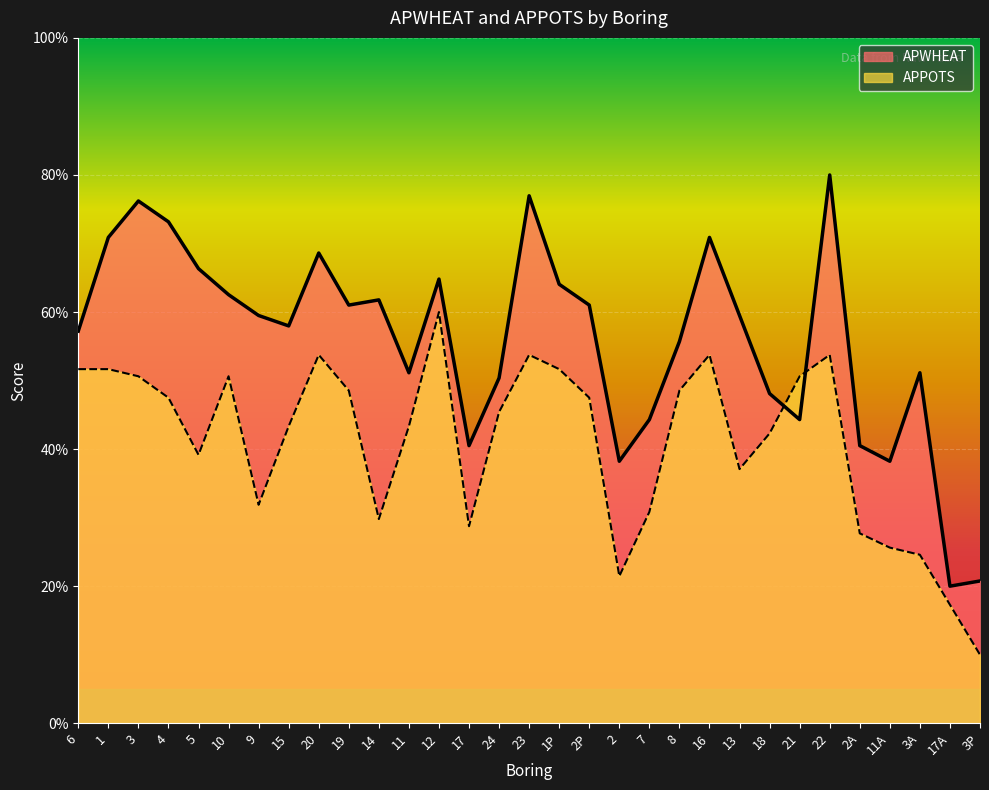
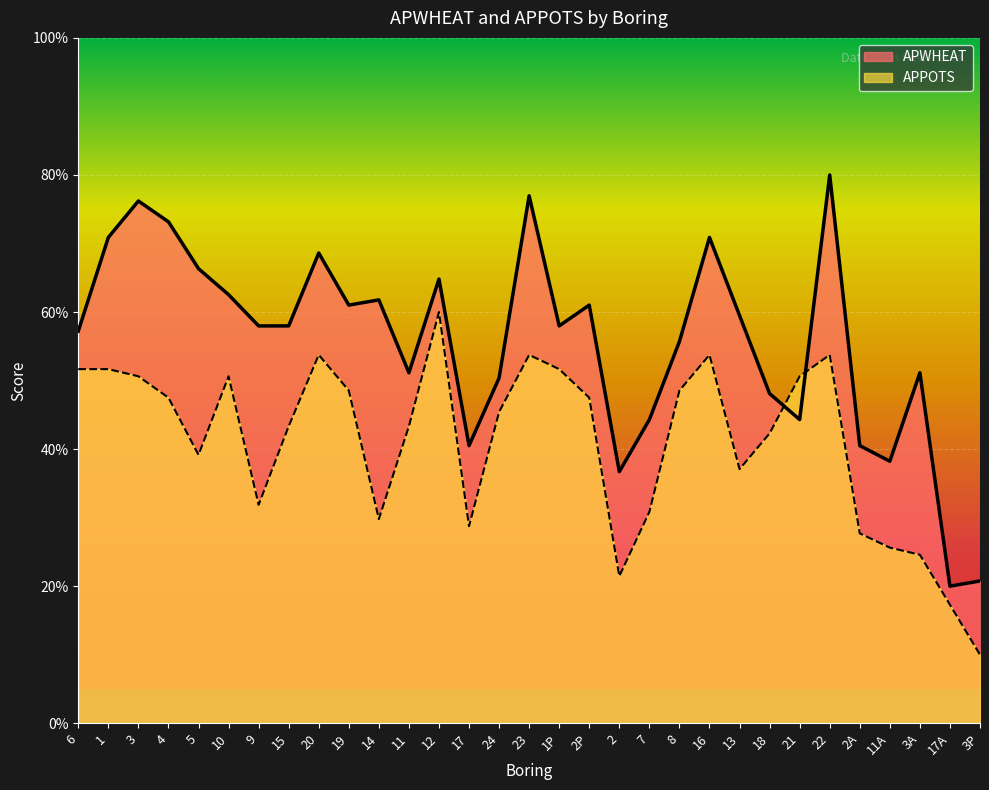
APWHEAT, 9: 59% -> 58%
APWHEAT, 1P: 64% -> 58%
APWHEAT, 2: 38% -> 37%
